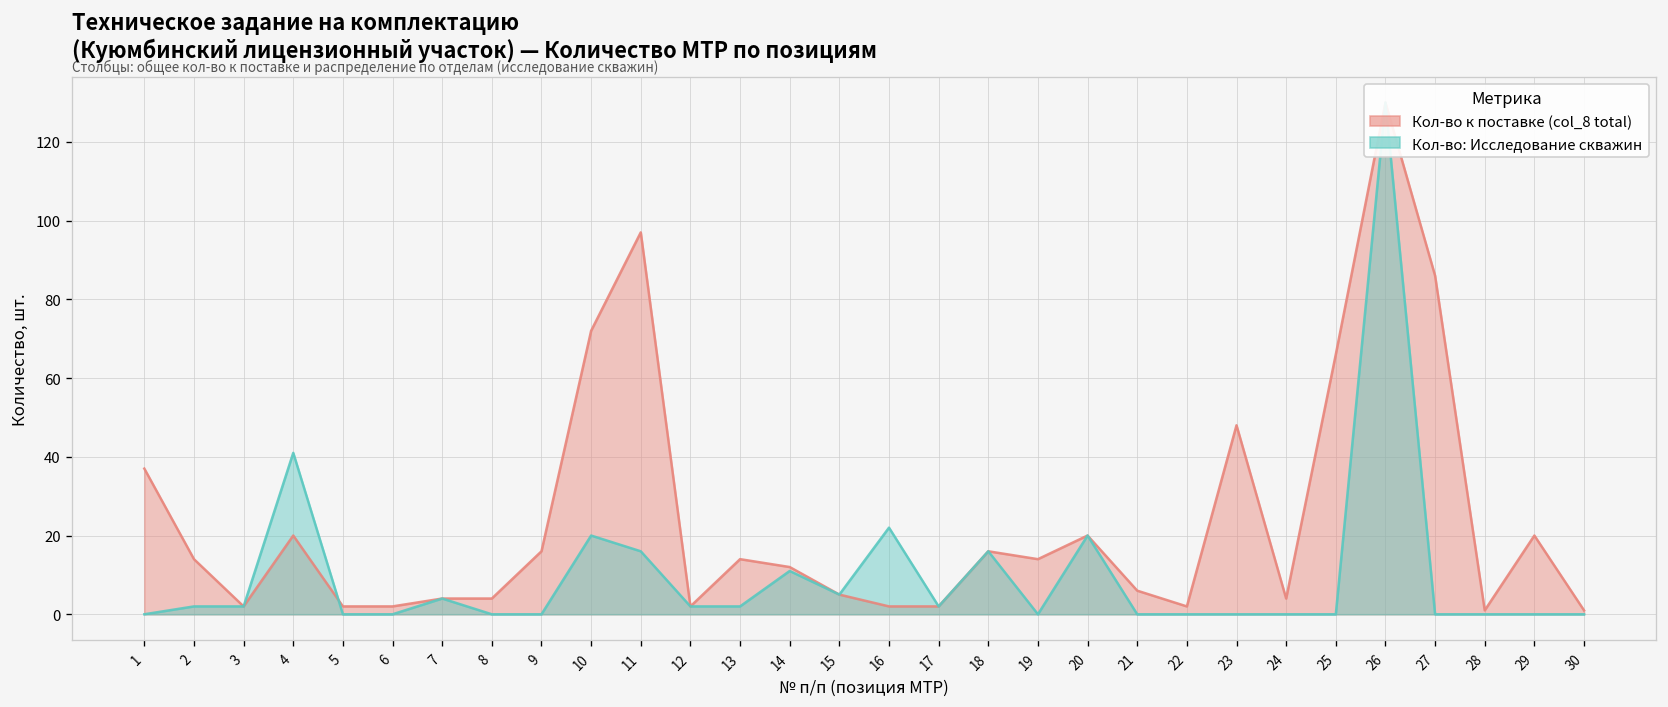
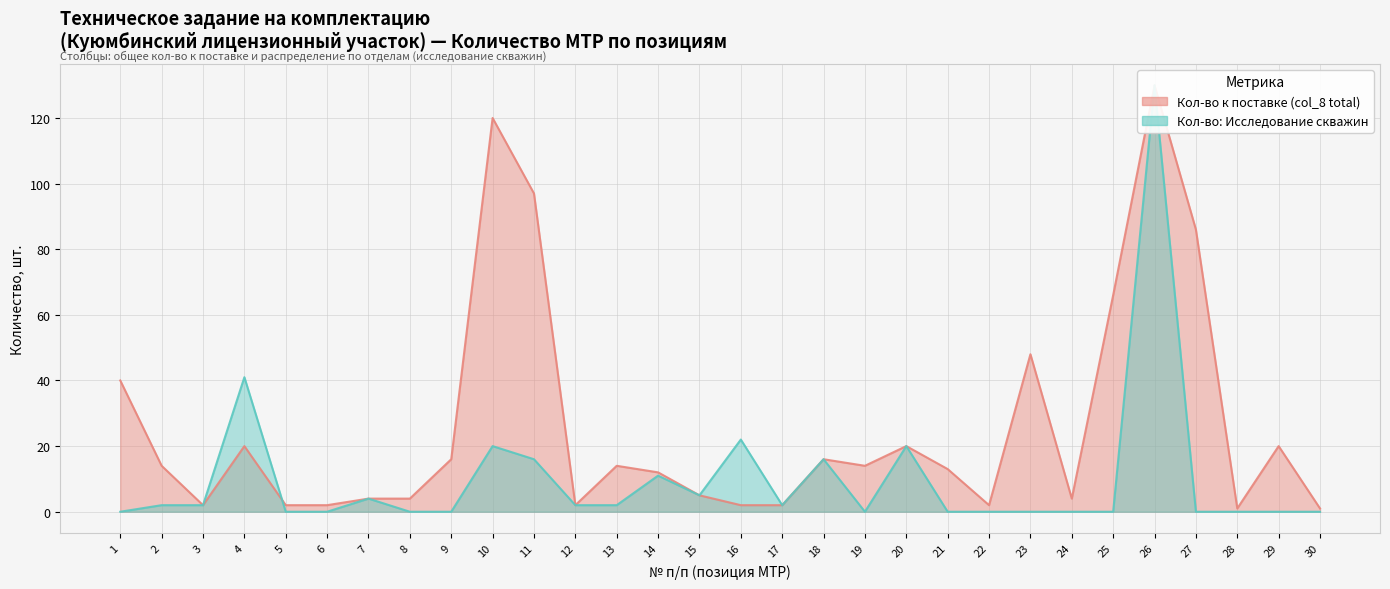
Кол-во к поставке (col_8 total), 1: 37 -> 40
Кол-во к поставке (col_8 total), 10: 72 -> 120
Кол-во к поставке (col_8 total), 21: 6 -> 13
